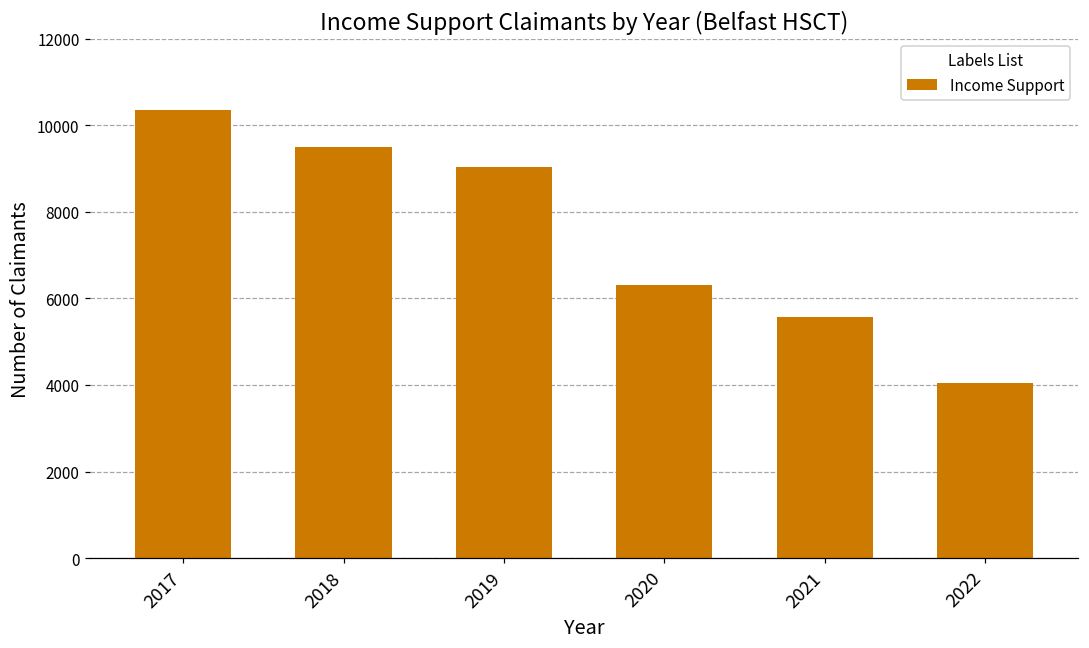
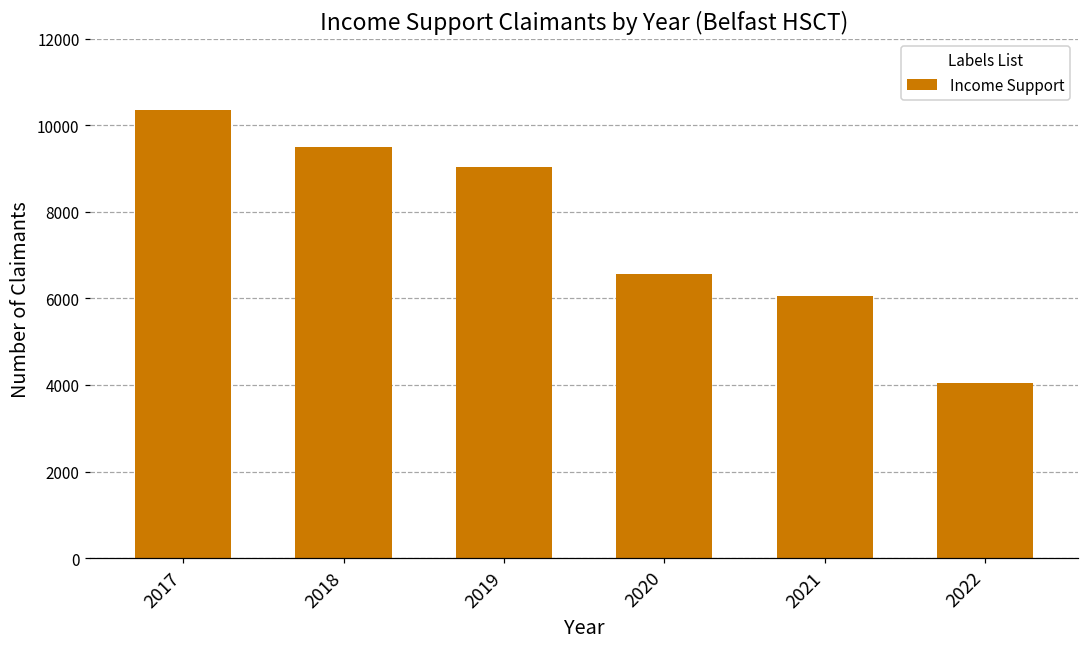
2020: 6300 -> 6600
2021: 5600 -> 6100
